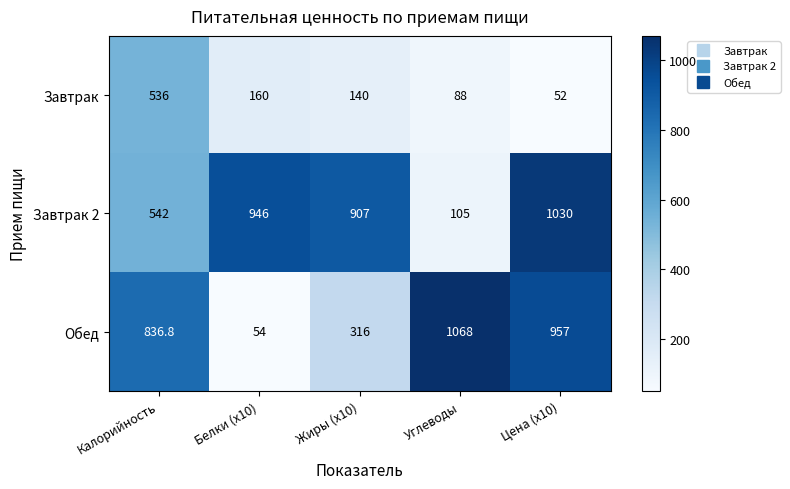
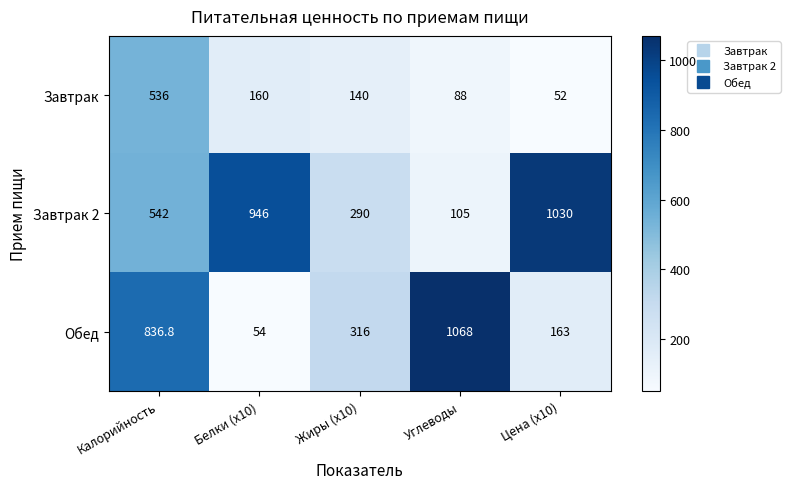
Завтрак 2, Жиры (x10): 907 -> 290
Обед, Цена (x10): 957 -> 163
